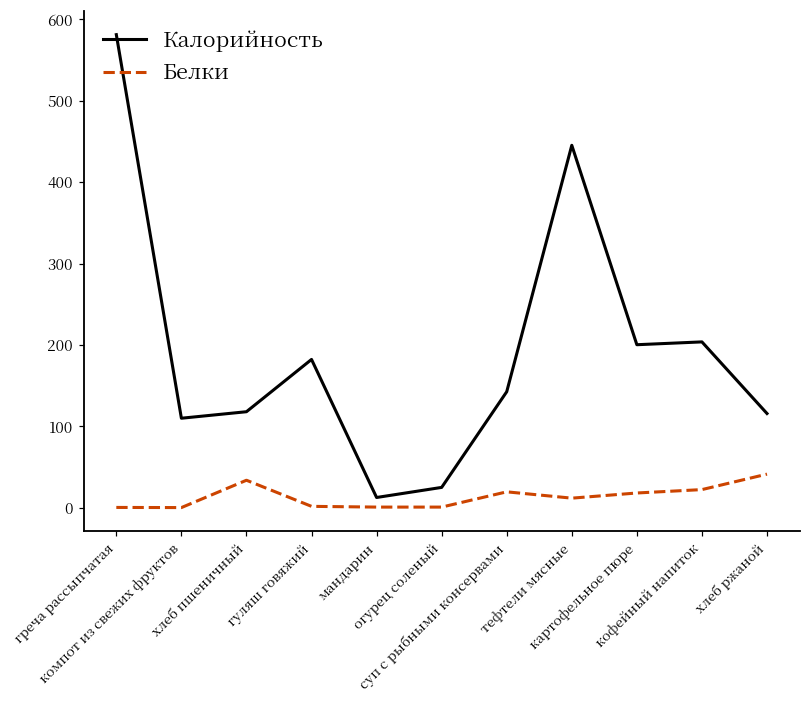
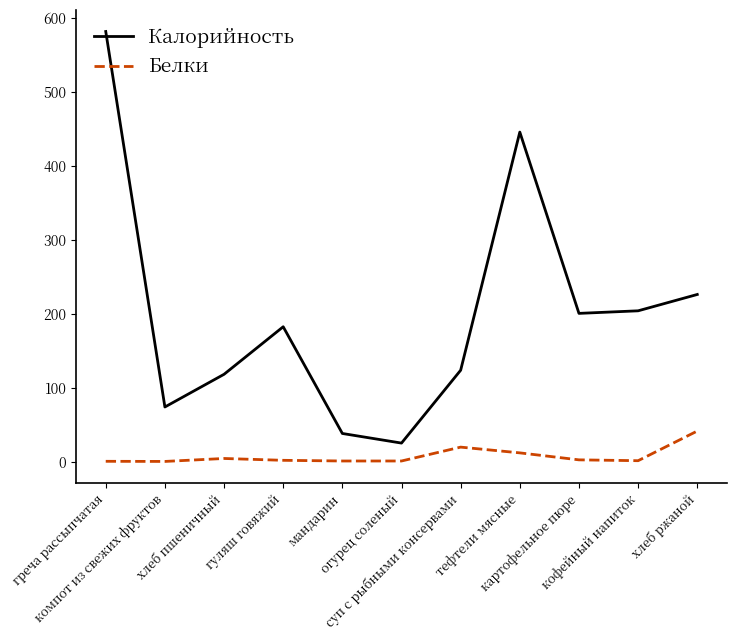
Калорийность, компот из свежих фруктов: 110 -> 70
Белки, хлеб пшеничный: 30 -> 0
Калорийность, мандарин: 10 -> 40
Калорийность, суп с рыбными консервами: 140 -> 120
Белки, картофельное пюре: 20 -> 0
Белки, кофейный напиток: 20 -> 0
Калорийность, хлеб ржаной: 120 -> 230
